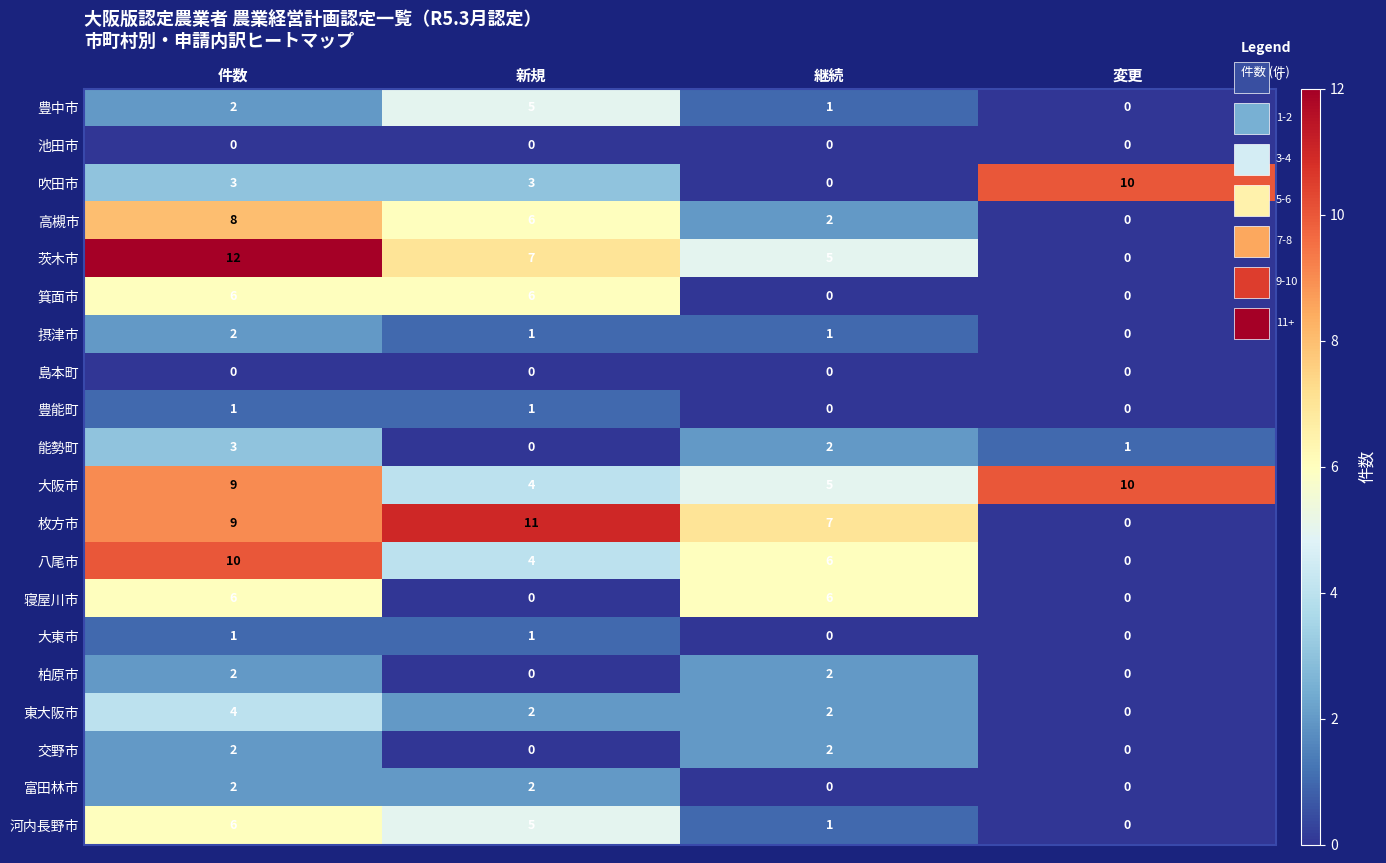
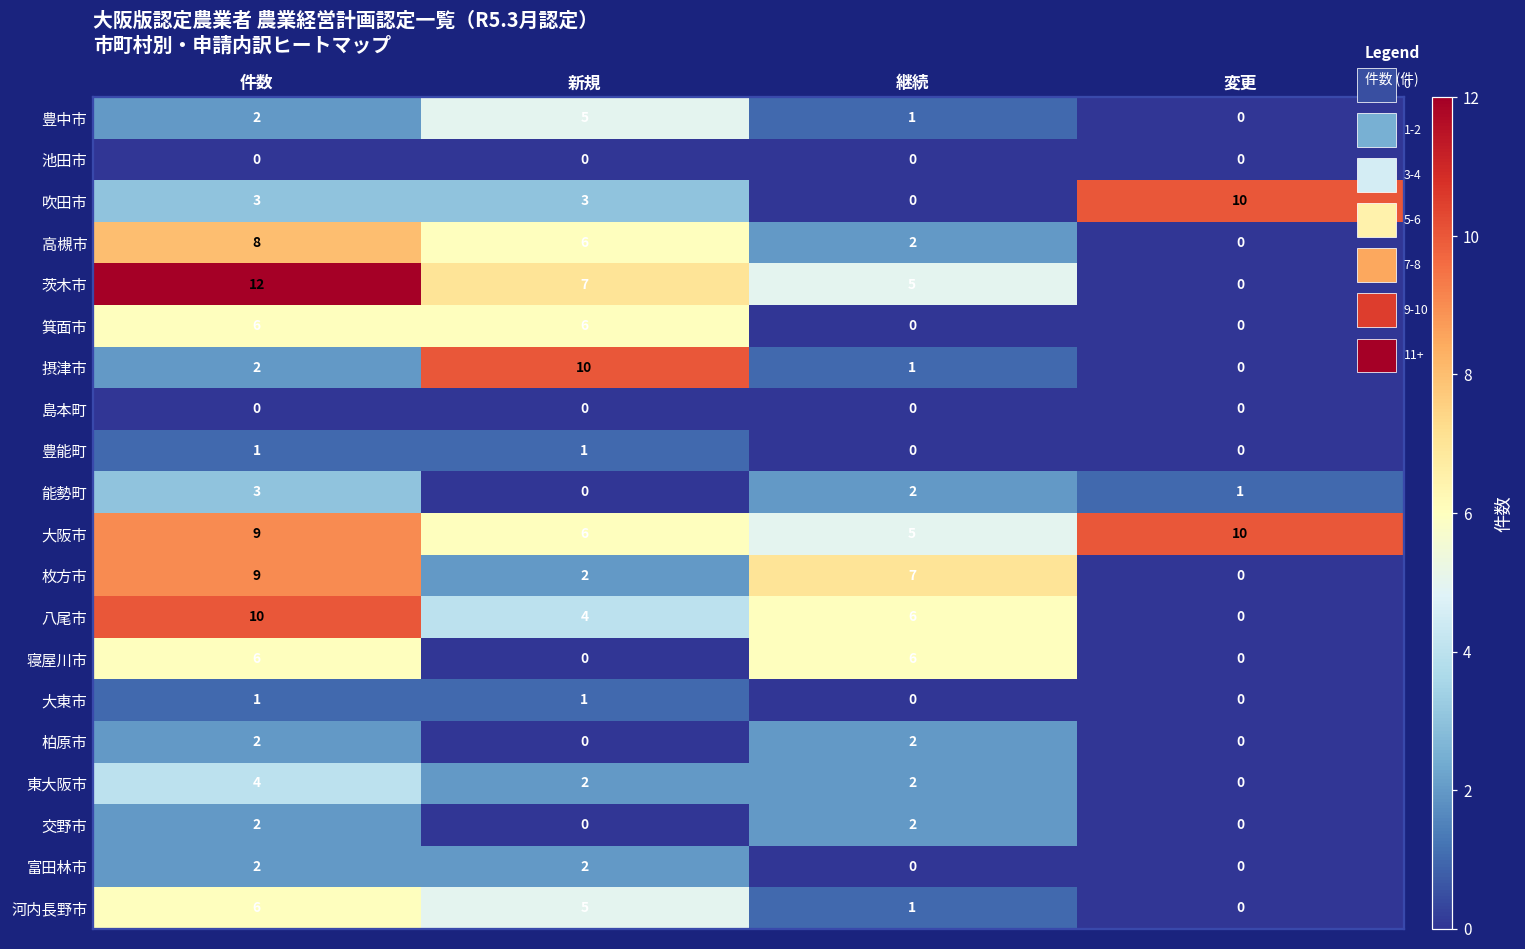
摂津市, 新規: 1 -> 10
大阪市, 新規: 4 -> 6
枚方市, 新規: 11 -> 2
